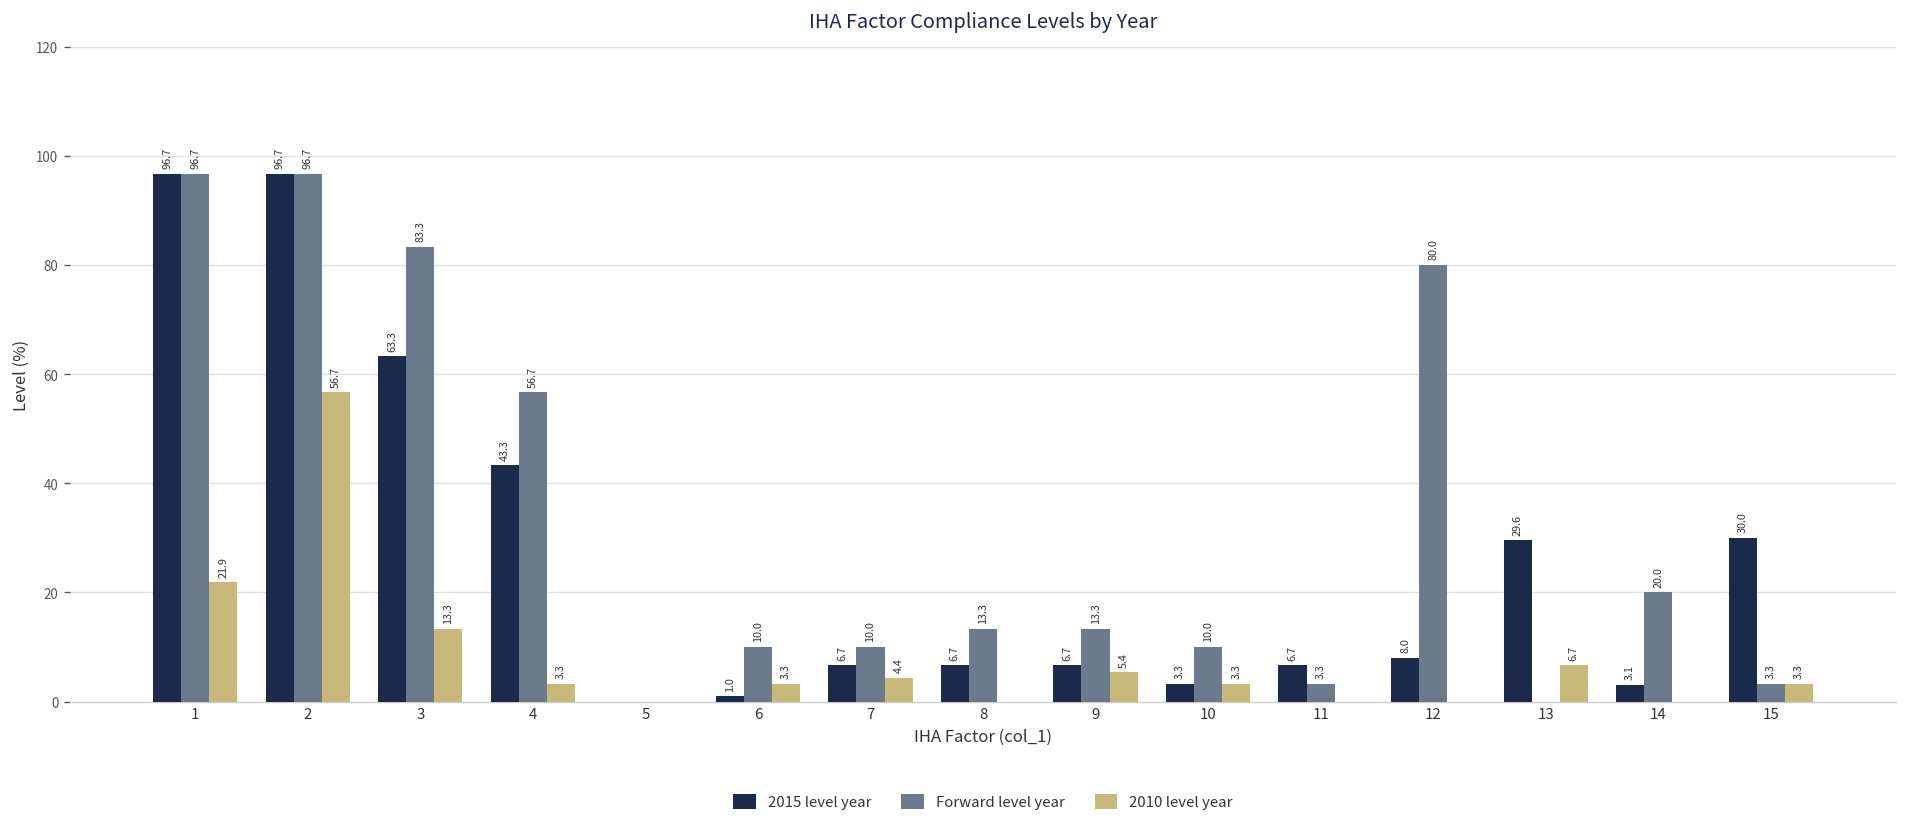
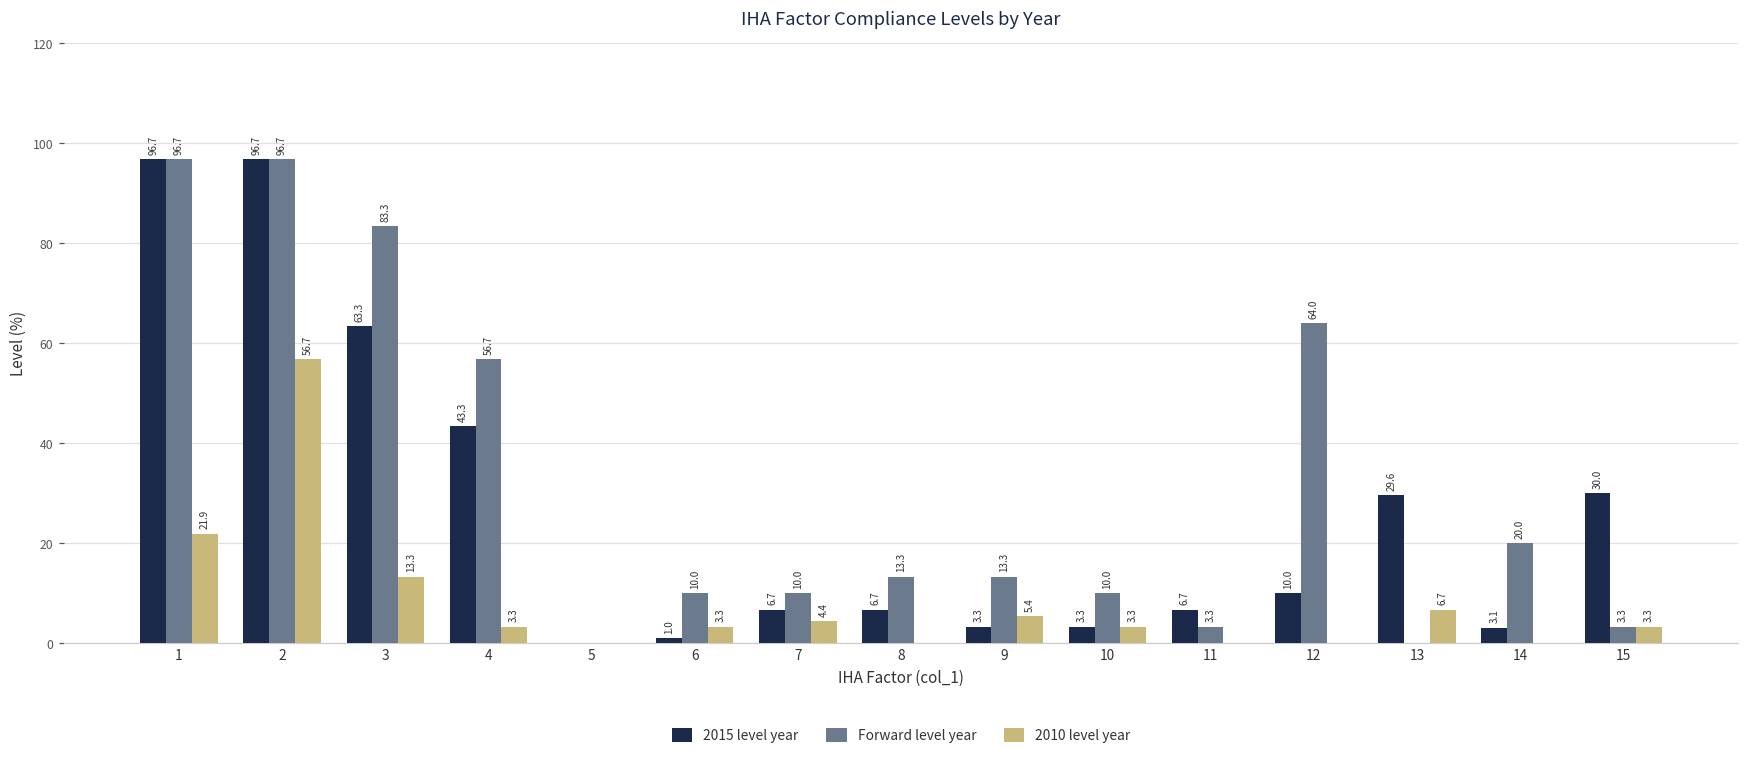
2015 level year, 9: 6.7 -> 3.3
2015 level year, 12: 8.0 -> 10.0
Forward level year, 12: 80.0 -> 64.0
